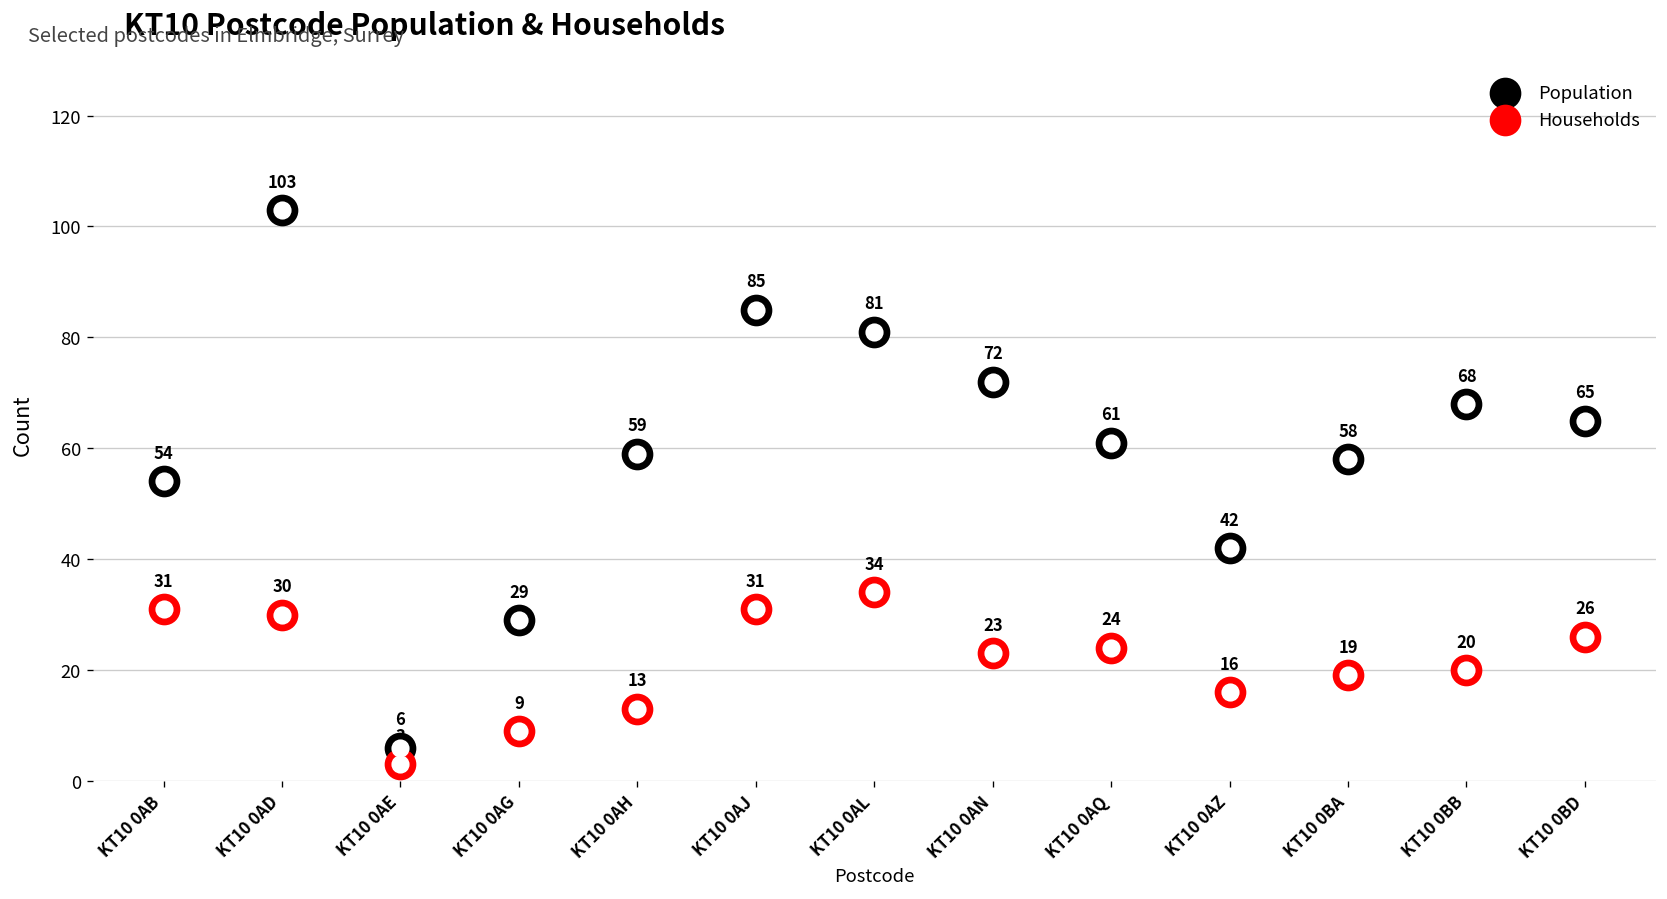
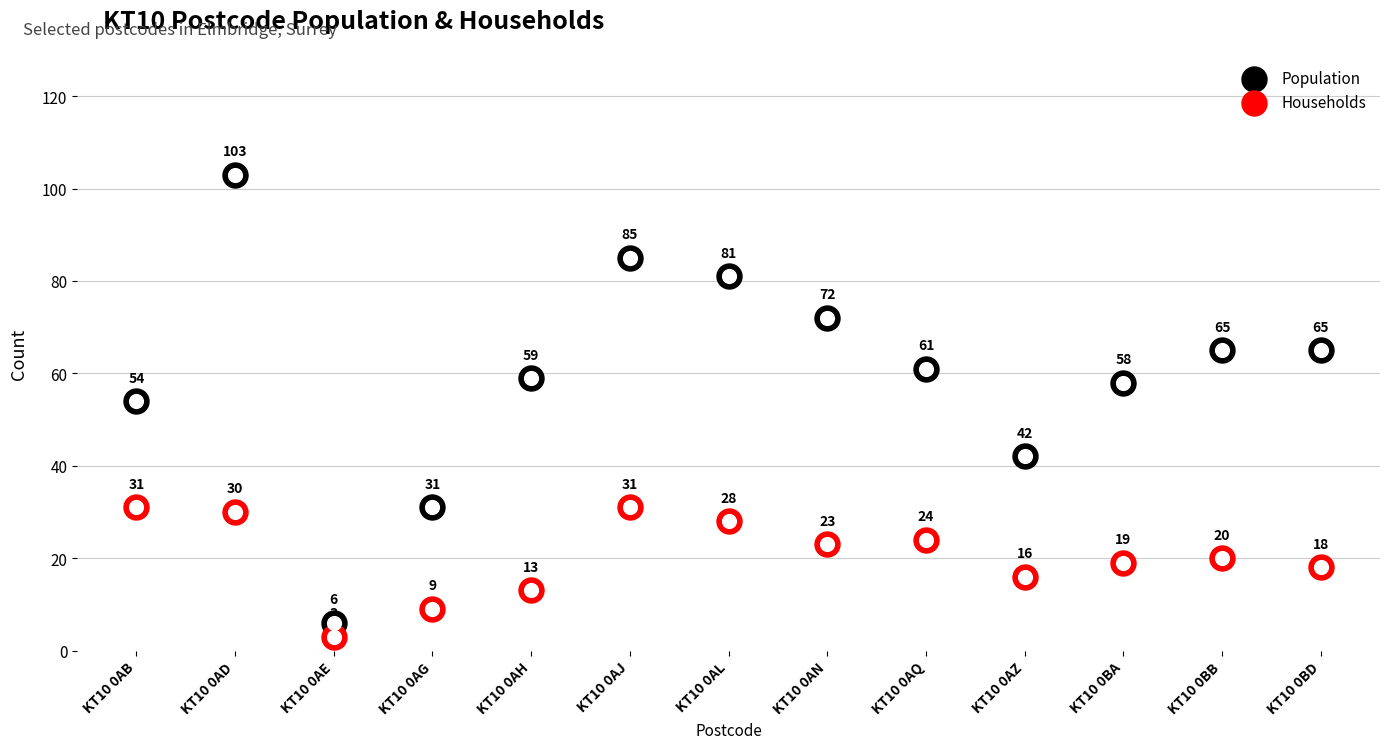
Population, KT10 0AG: 29 -> 31
Households, KT10 0AL: 34 -> 28
Population, KT10 0BB: 68 -> 65
Households, KT10 0BD: 26 -> 18
